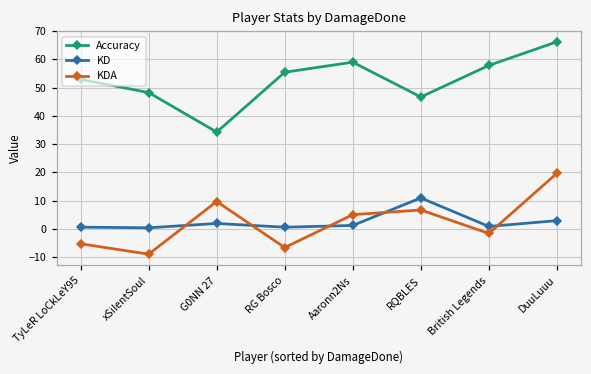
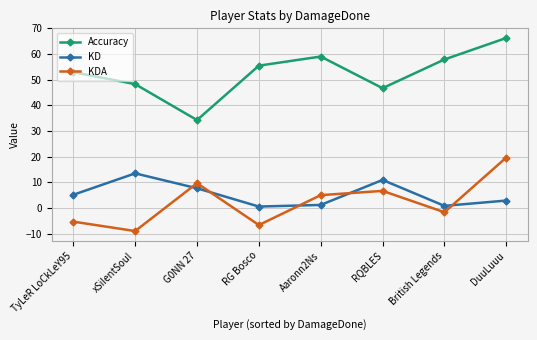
KD, TyLeR LoCkLeY95: 1 -> 5
KD, xSiIentSoul: 0 -> 13
KD, G0NN 27: 2 -> 8
